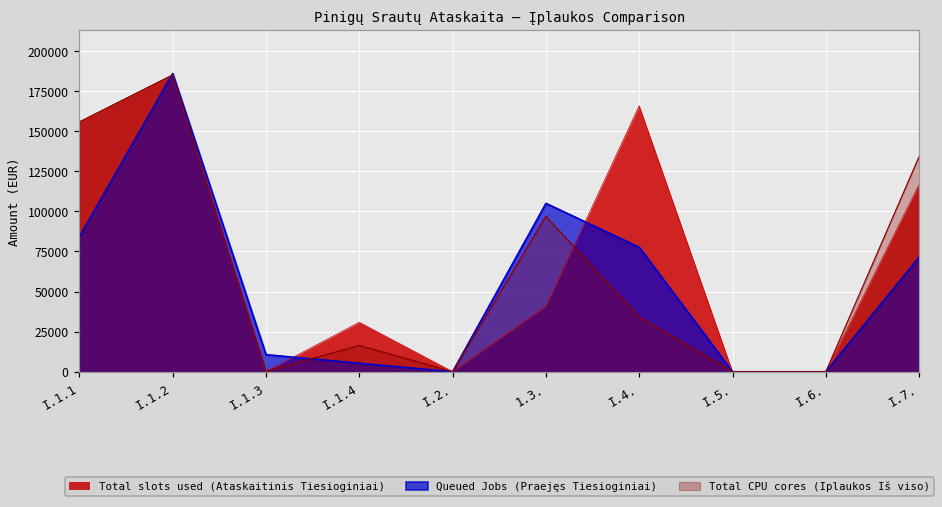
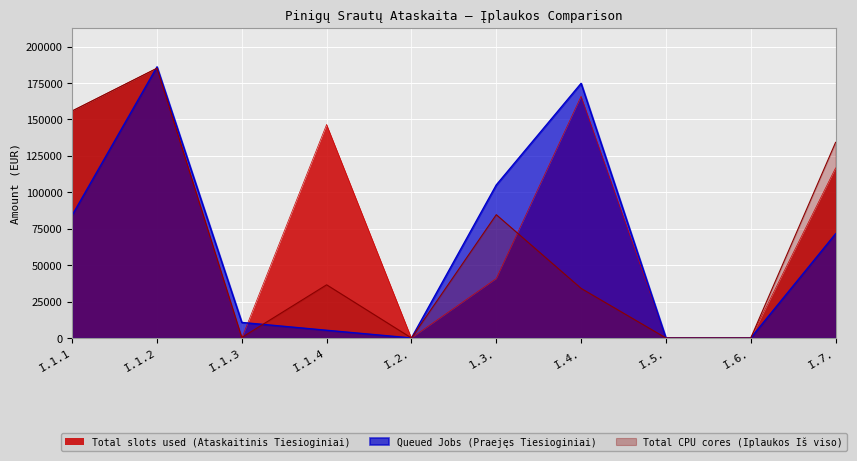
Total slots used (Ataskaitinis Tiesioginiai), I.1.4: 31000 -> 147000
Total CPU cores (Iplaukos Iš viso), I.1.4: 16000 -> 36000
Total CPU cores (Iplaukos Iš viso), 1.3.: 97000 -> 85000
Queued Jobs (Praejęs Tiesioginiai), I.4.: 78000 -> 175000
